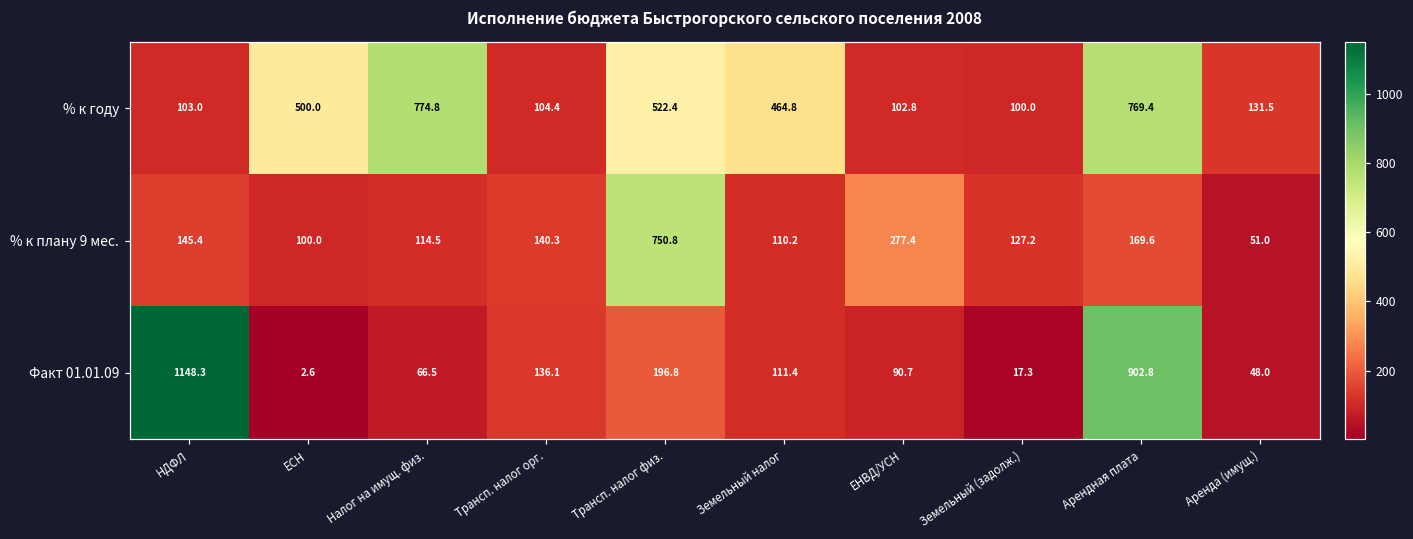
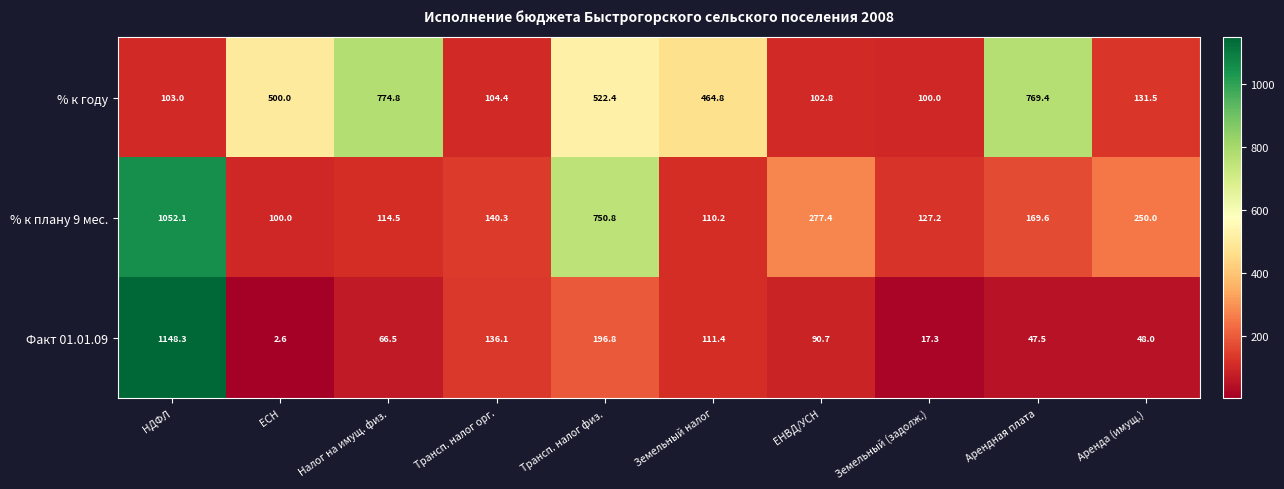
% к плану 9 мес., НДФЛ: 145.4 -> 1052.1
% к плану 9 мес., Аренда (имущ.): 51.0 -> 250.0
Факт 01.01.09, Арендная плата: 902.8 -> 47.5
